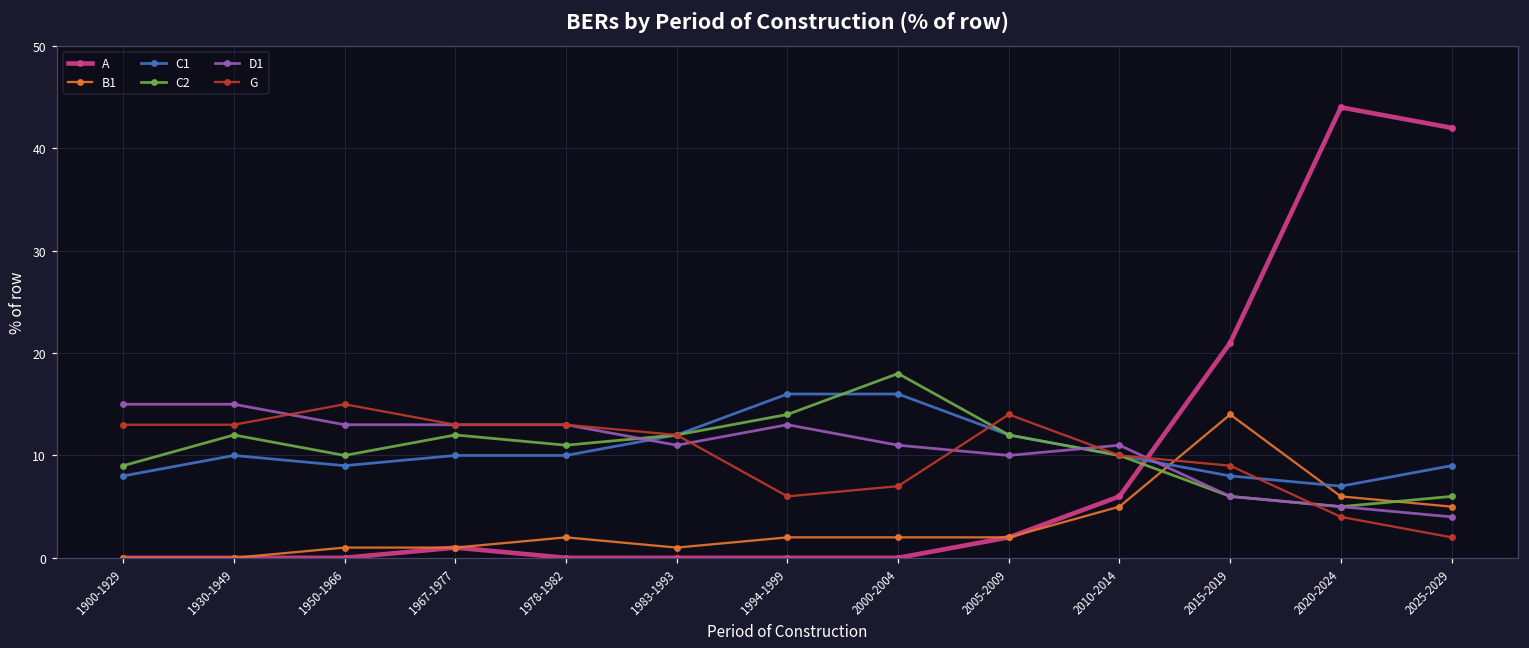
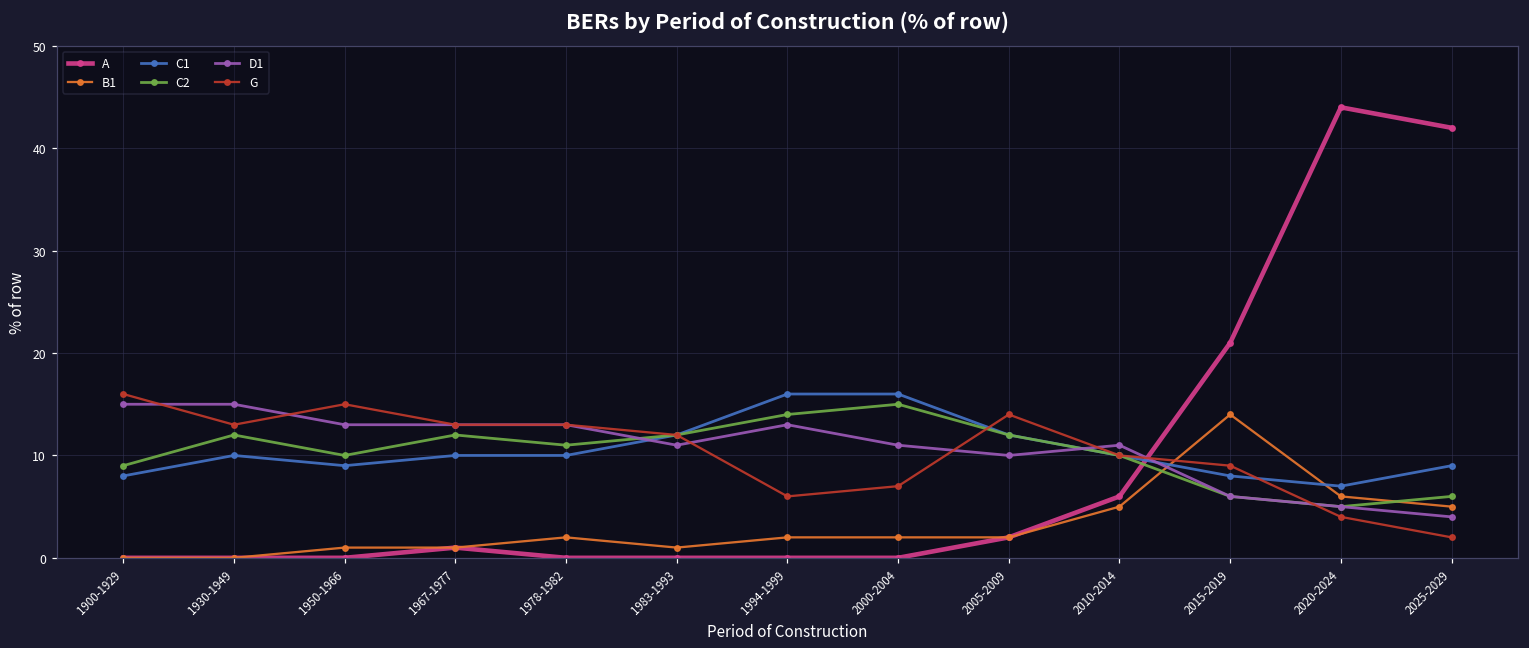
G, 1900-1929: 13 -> 16
C2, 2000-2004: 18 -> 15
